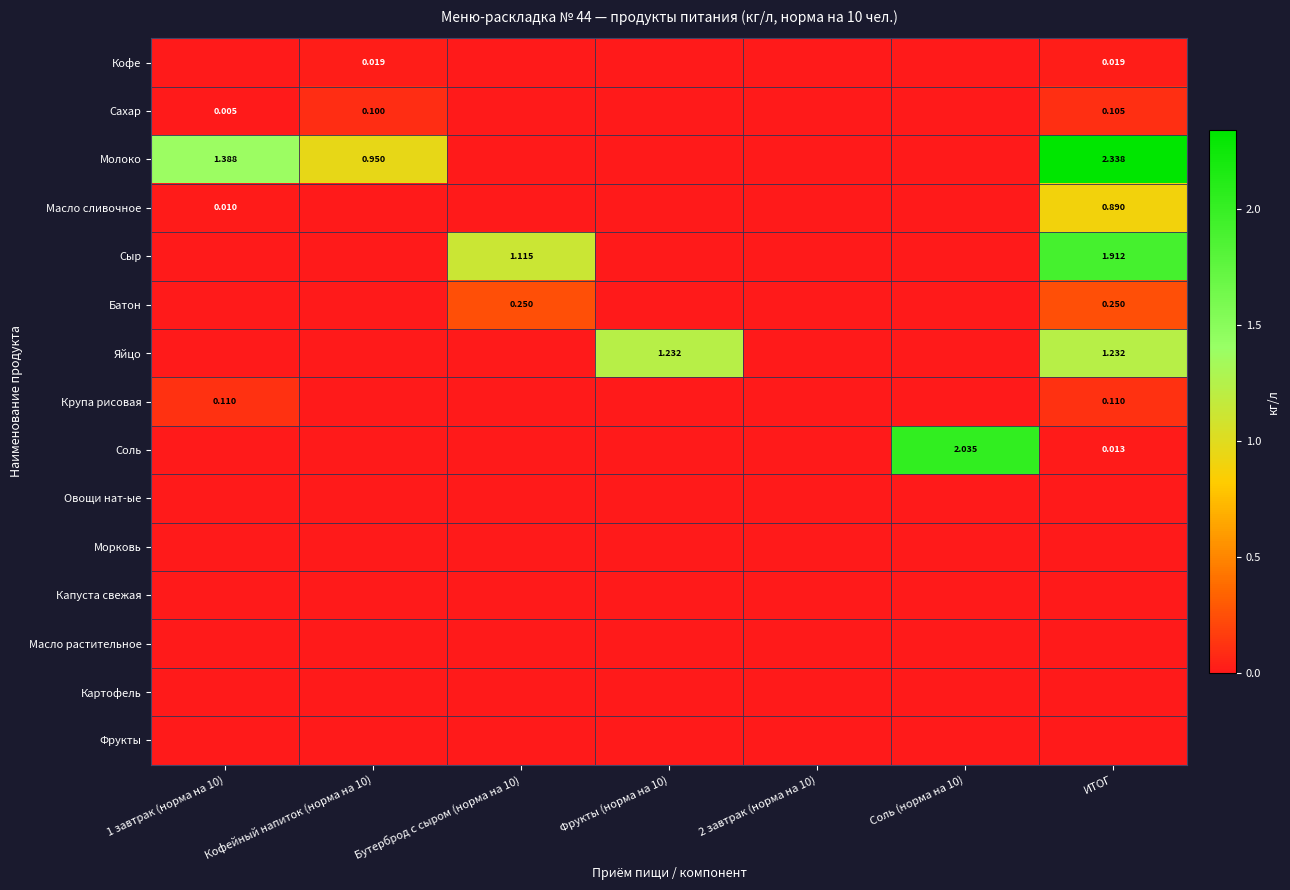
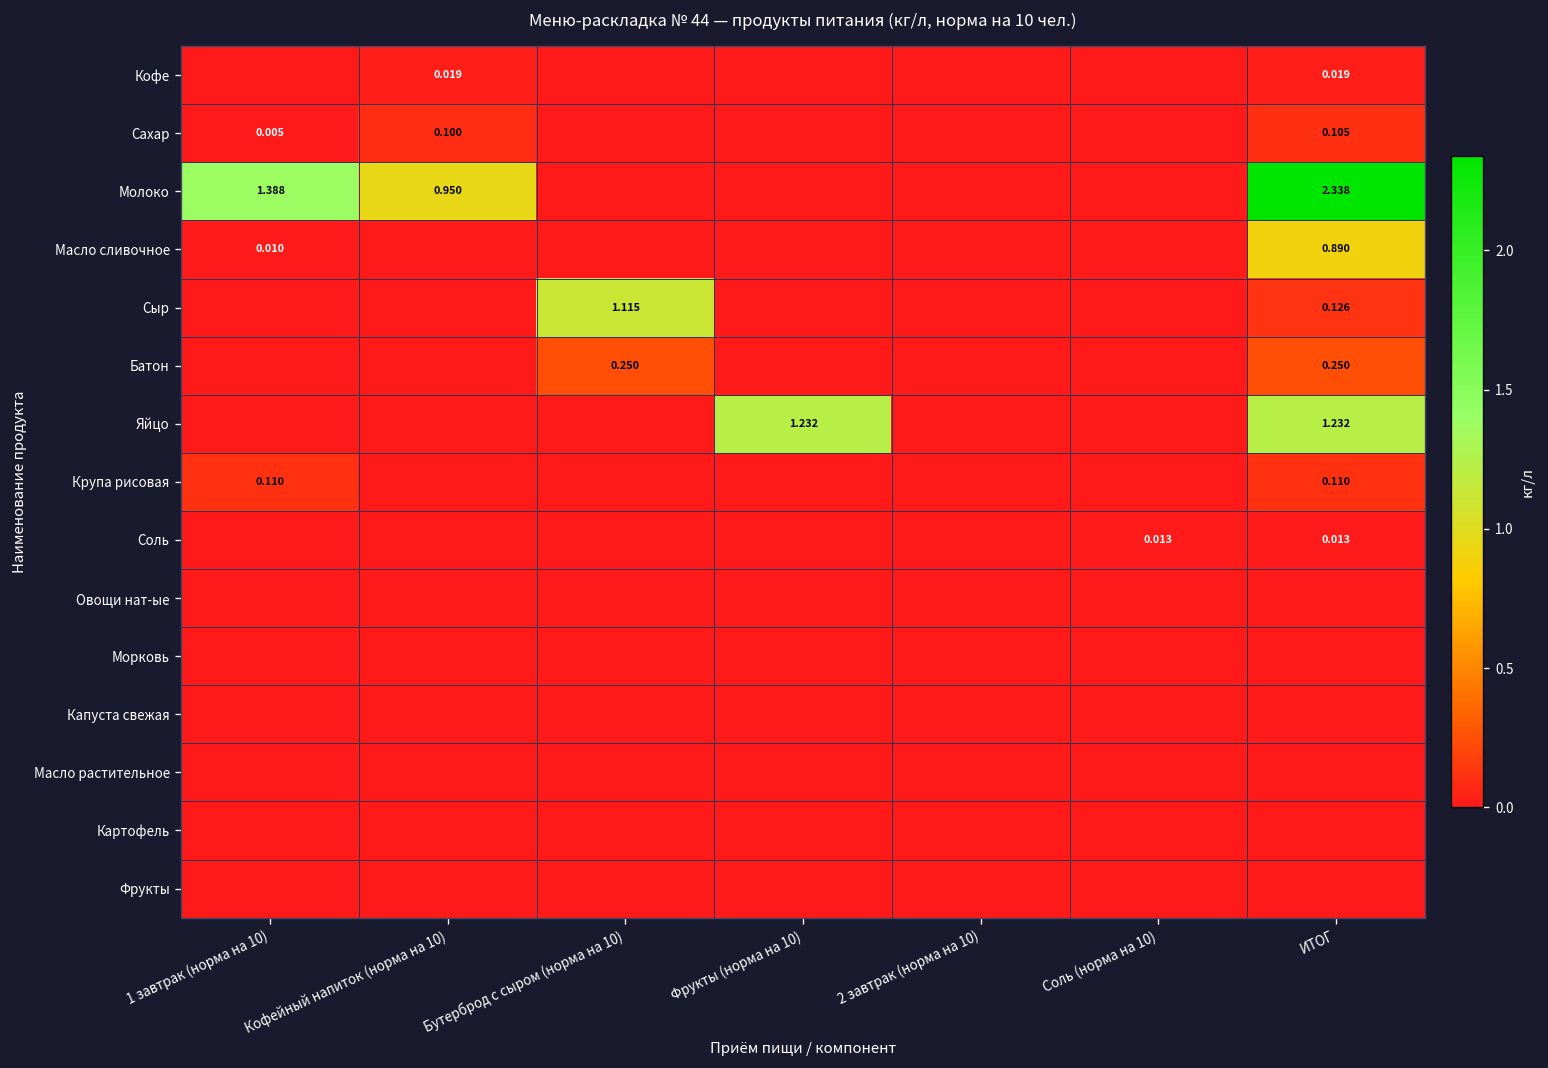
Сыр, ИТОГ: 1.912 -> 0.126
Соль, Соль (норма на 10): 2.035 -> 0.013
